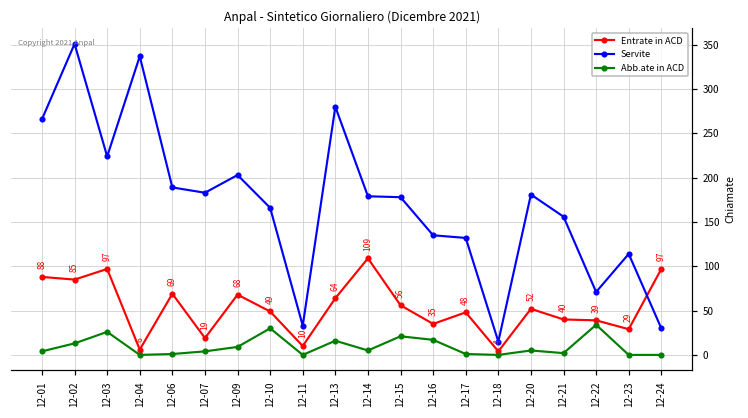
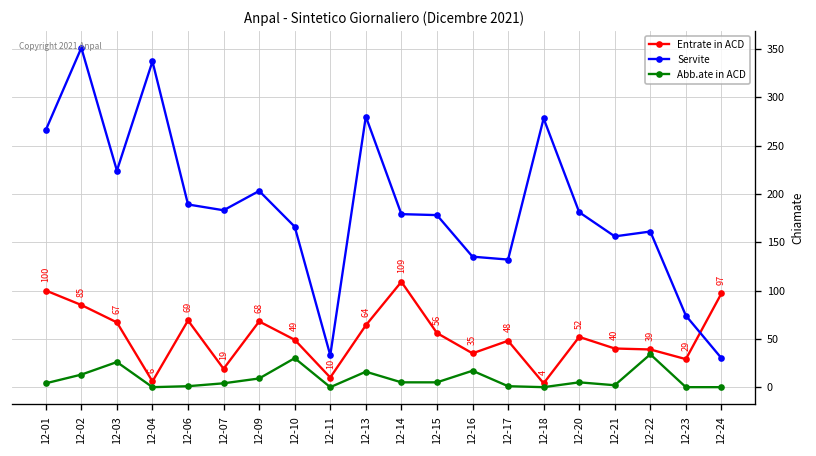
Entrate in ACD, 12-01: 88 -> 100
Entrate in ACD, 12-03: 97 -> 67
Abb.ate in ACD, 12-15: 20 -> 10
Servite, 12-18: 20 -> 280
Servite, 12-22: 70 -> 160
Servite, 12-23: 110 -> 70
